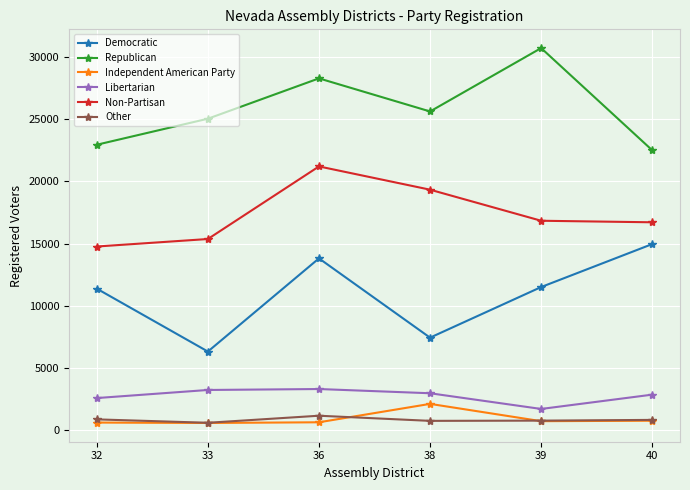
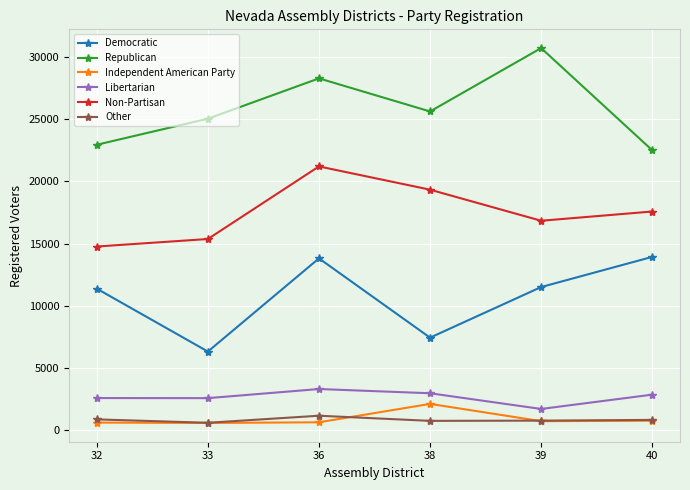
Libertarian, 33: 3200 -> 2600
Democratic, 40: 15000 -> 13900
Non-Partisan, 40: 16700 -> 17600
